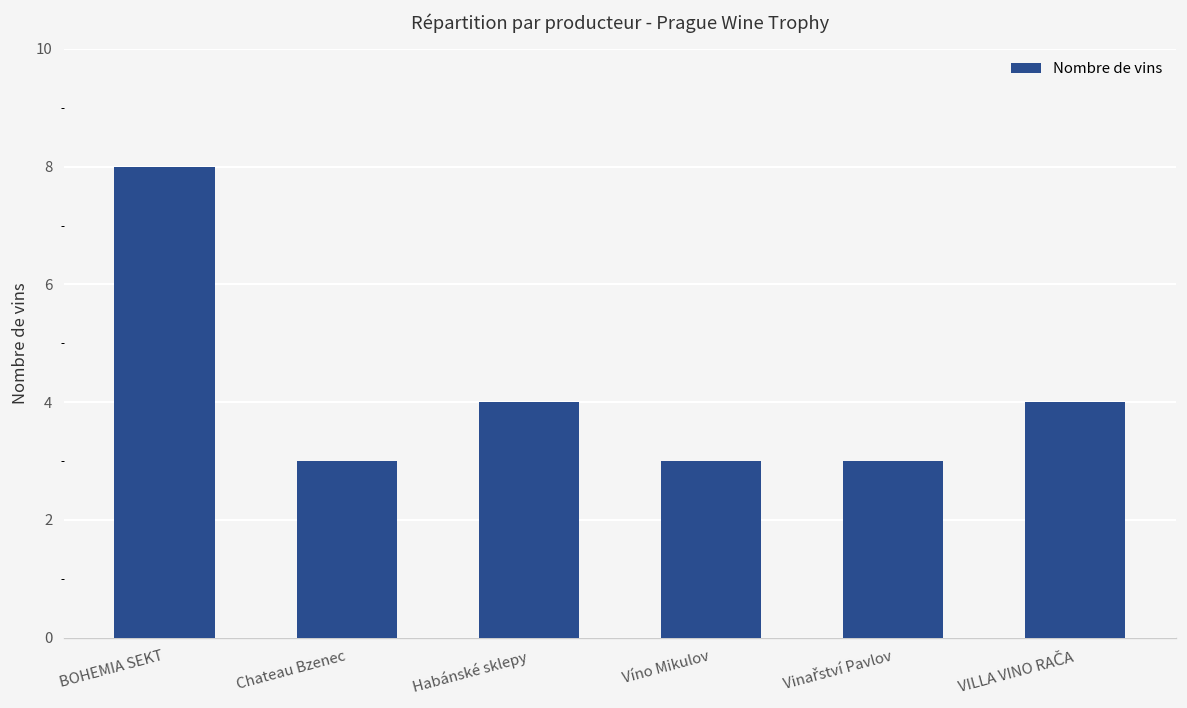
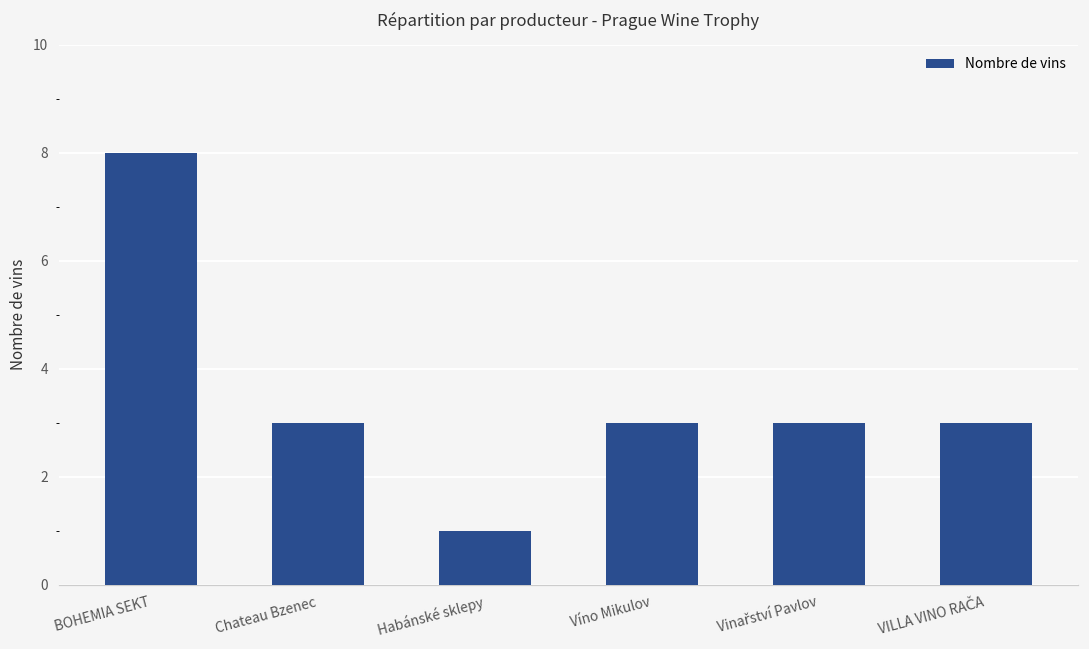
Habánské sklepy: 4 -> 1
VILLA VINO RAČA: 4 -> 3
